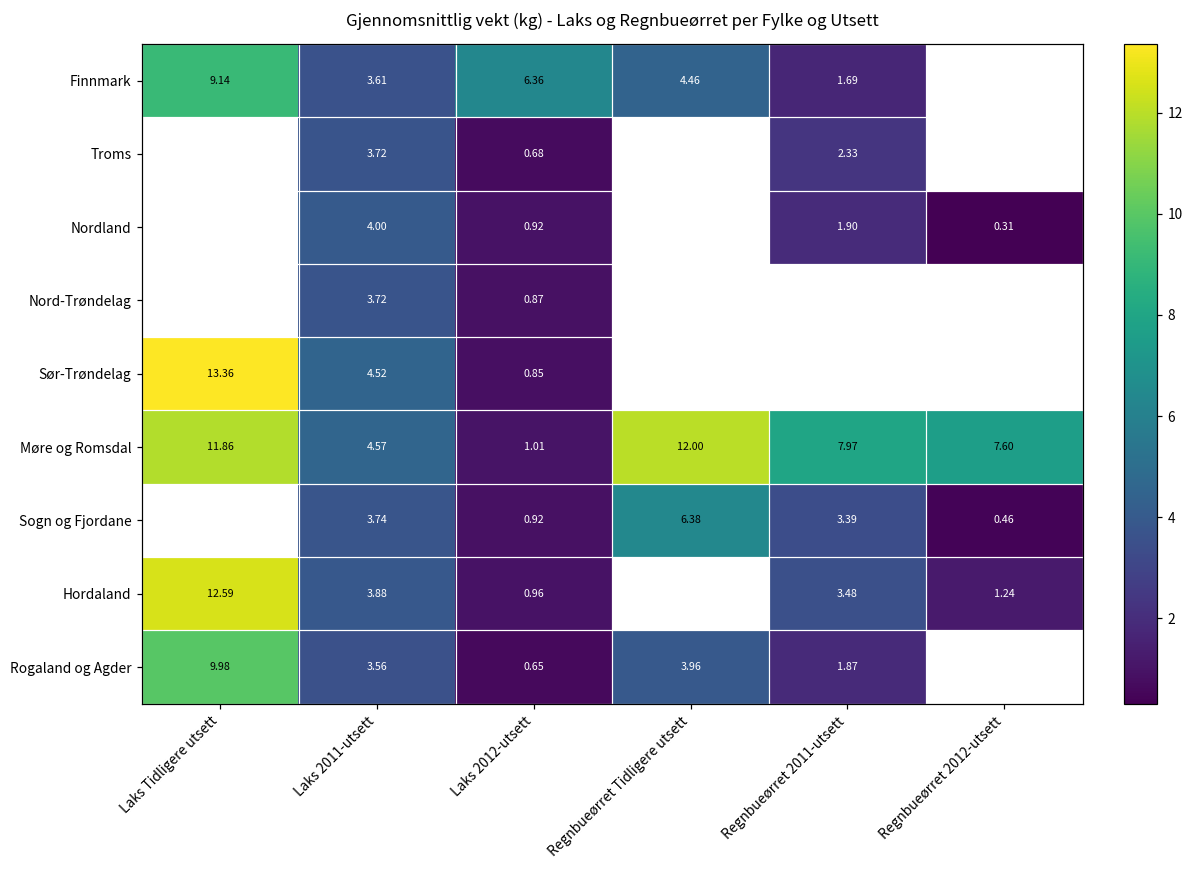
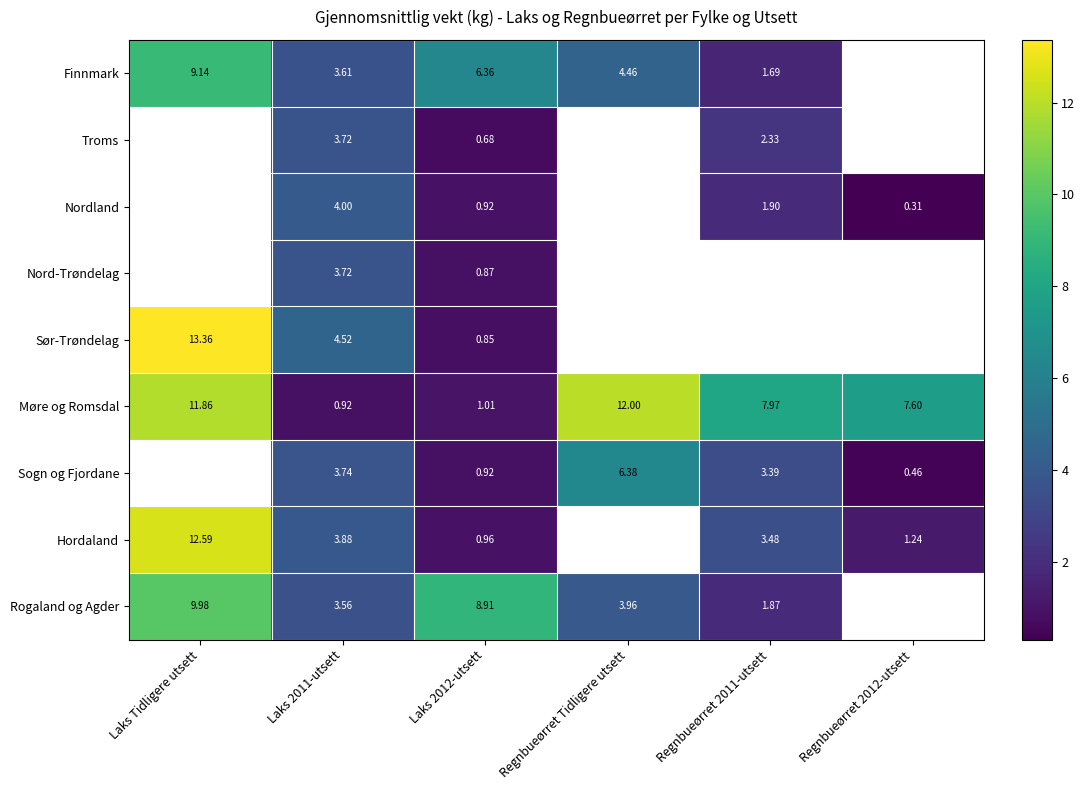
Møre og Romsdal, Laks 2011-utsett: 4.57 -> 0.92
Rogaland og Agder, Laks 2012-utsett: 0.65 -> 8.91
